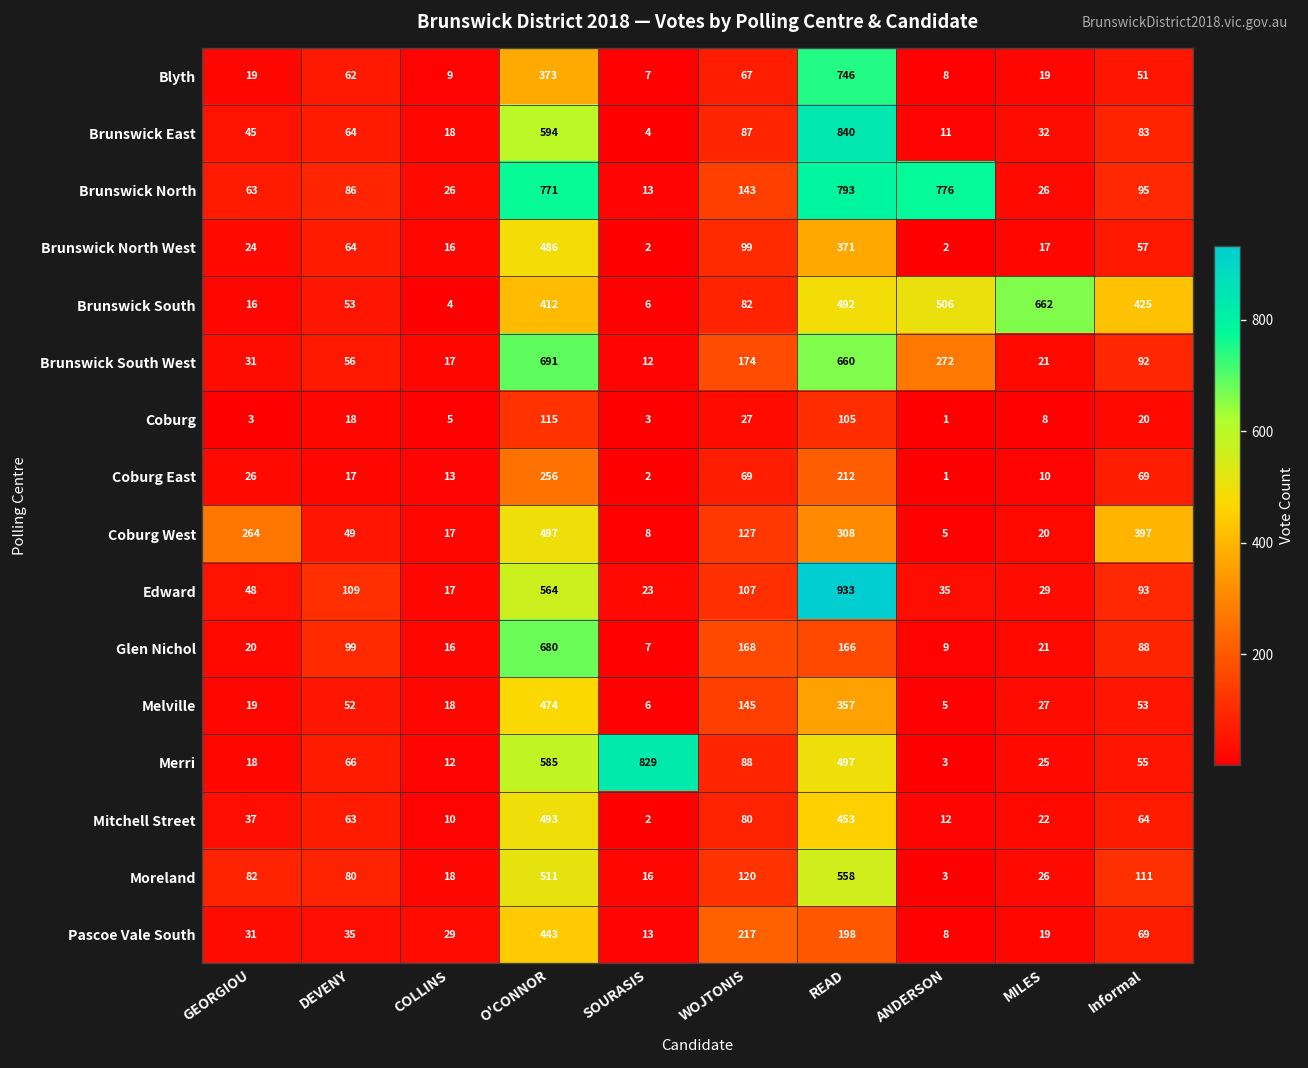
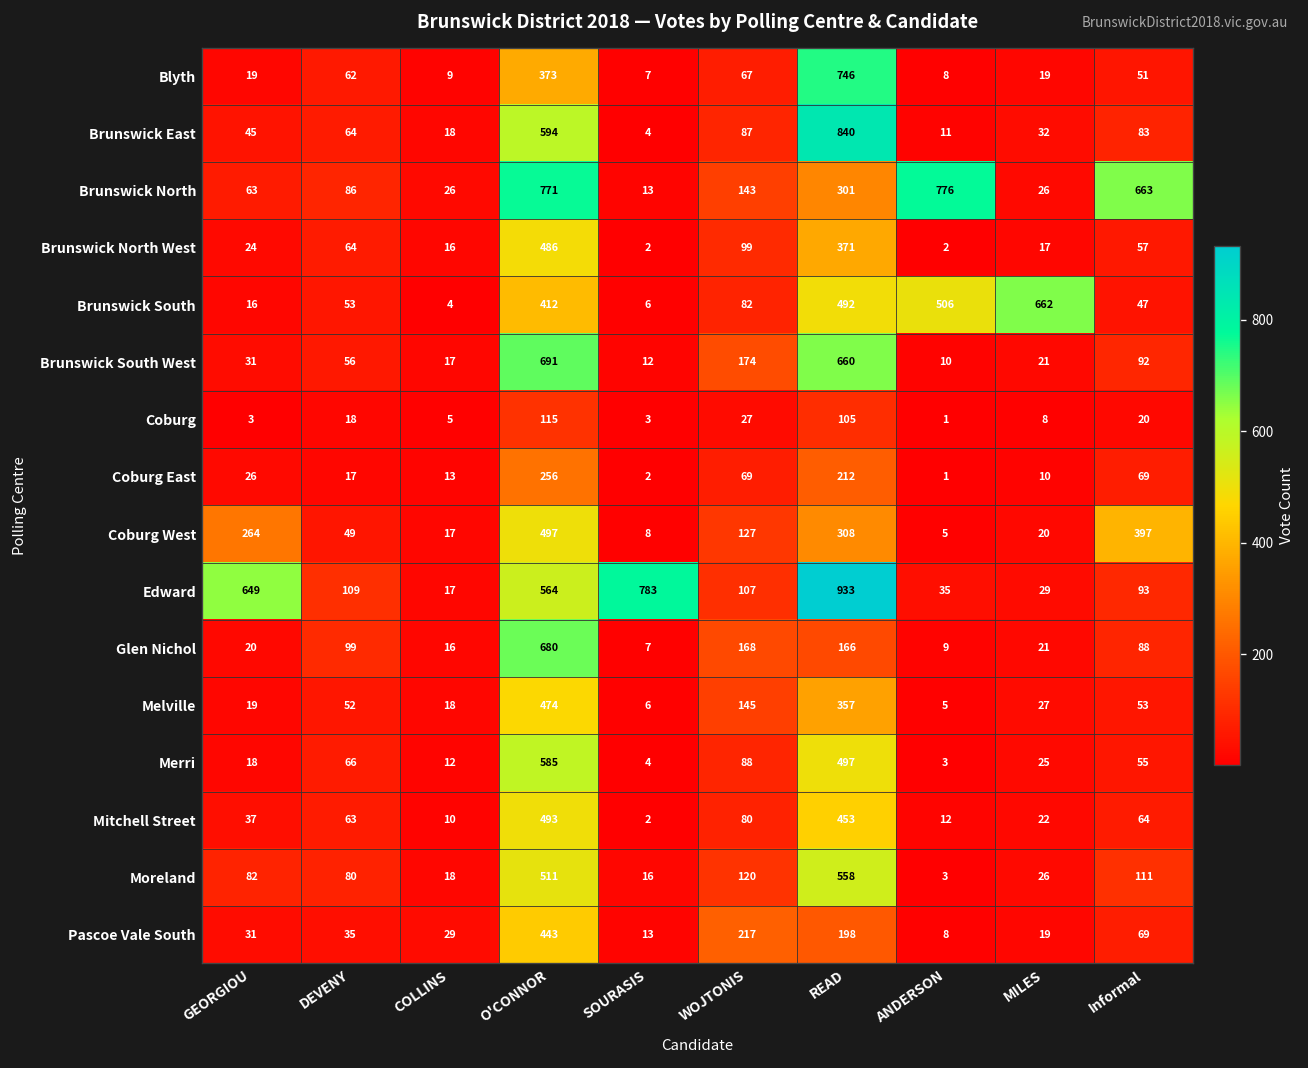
Brunswick North, READ: 793 -> 301
Brunswick North, Informal: 95 -> 663
Brunswick South, Informal: 425 -> 47
Brunswick South West, ANDERSON: 272 -> 10
Edward, GEORGIOU: 48 -> 649
Edward, SOURASIS: 23 -> 783
Merri, SOURASIS: 829 -> 4
